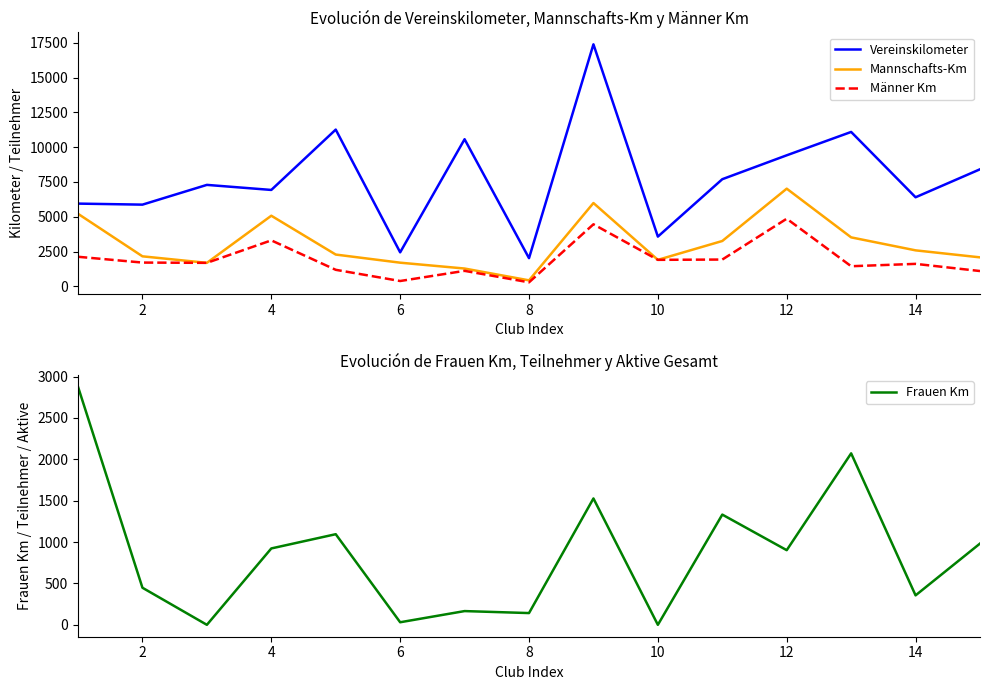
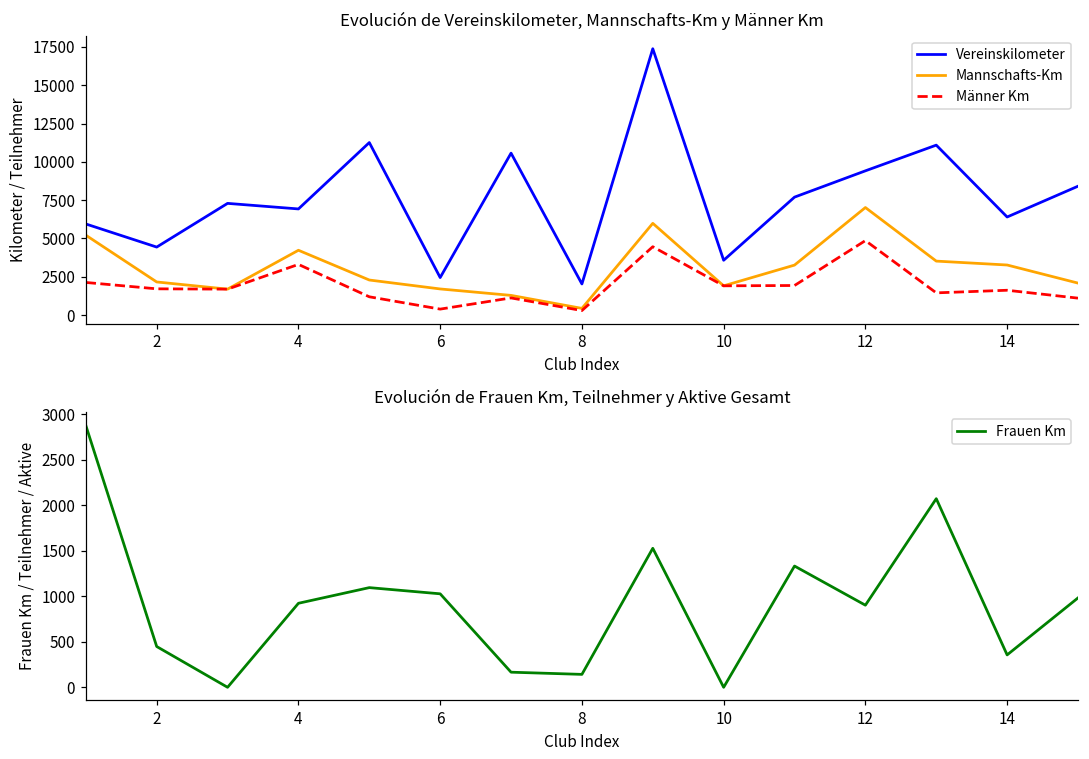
Evolución de Vereinskilometer, Mannschafts-Km y Männer Km, Vereinskilometer, 2: 5900 -> 4400
Evolución de Vereinskilometer, Mannschafts-Km y Männer Km, Mannschafts-Km, 4: 5100 -> 4200
Evolución de Vereinskilometer, Mannschafts-Km y Männer Km, Mannschafts-Km, 14: 2600 -> 3300
Evolución de Frauen Km, Teilnehmer y Aktive Gesamt, 6: 0 -> 1000
